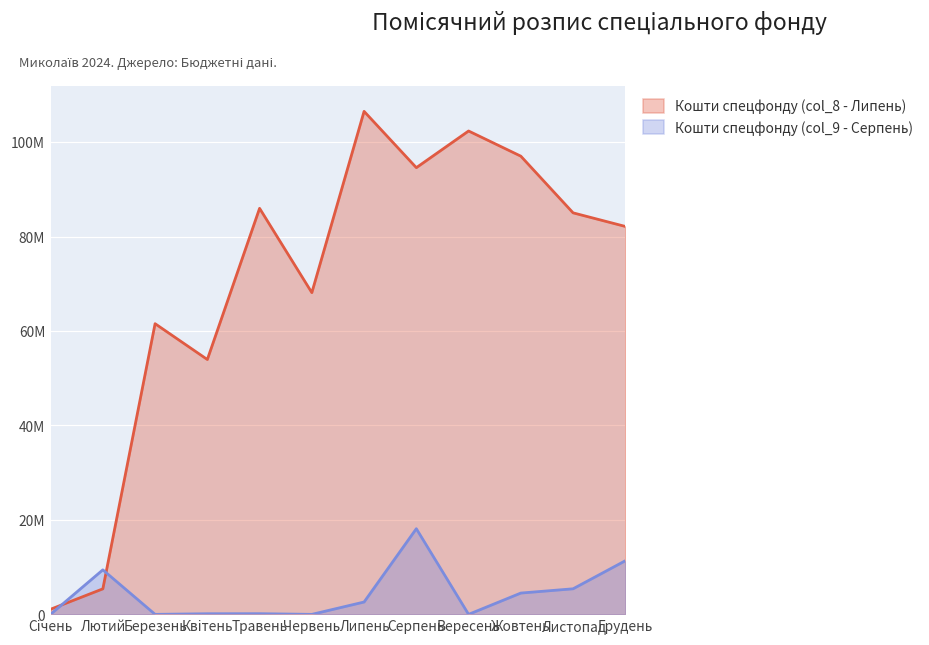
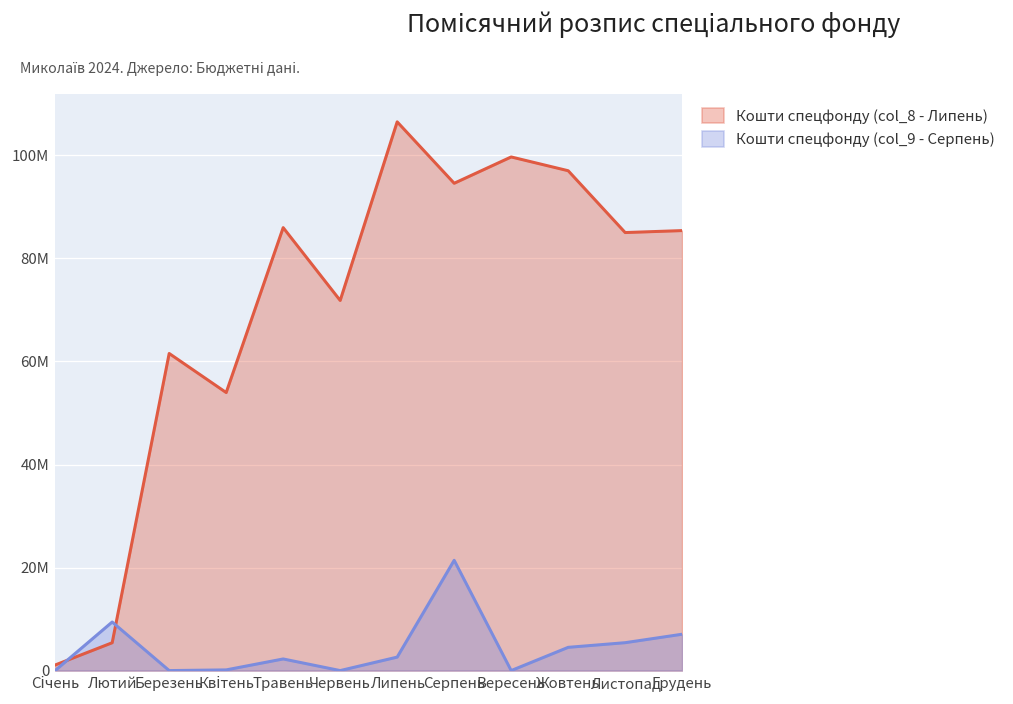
Кошти спецфонду (col_9 - Серпень), Травень: 0 -> 2000000
Кошти спецфонду (col_8 - Липень), Червень: 68000000 -> 72000000
Кошти спецфонду (col_9 - Серпень), Серпень: 18000000 -> 21000000
Кошти спецфонду (col_8 - Липень), Вересень: 102000000 -> 100000000
Кошти спецфонду (col_8 - Липень), Грудень: 82000000 -> 85000000
Кошти спецфонду (col_9 - Серпень), Грудень: 11000000 -> 7000000
